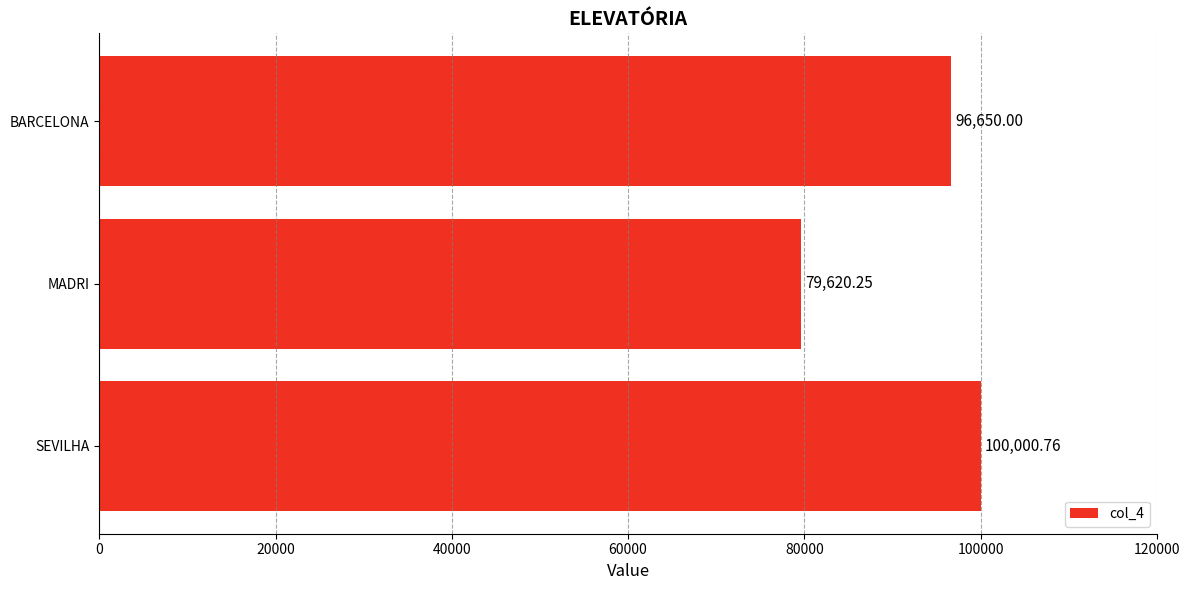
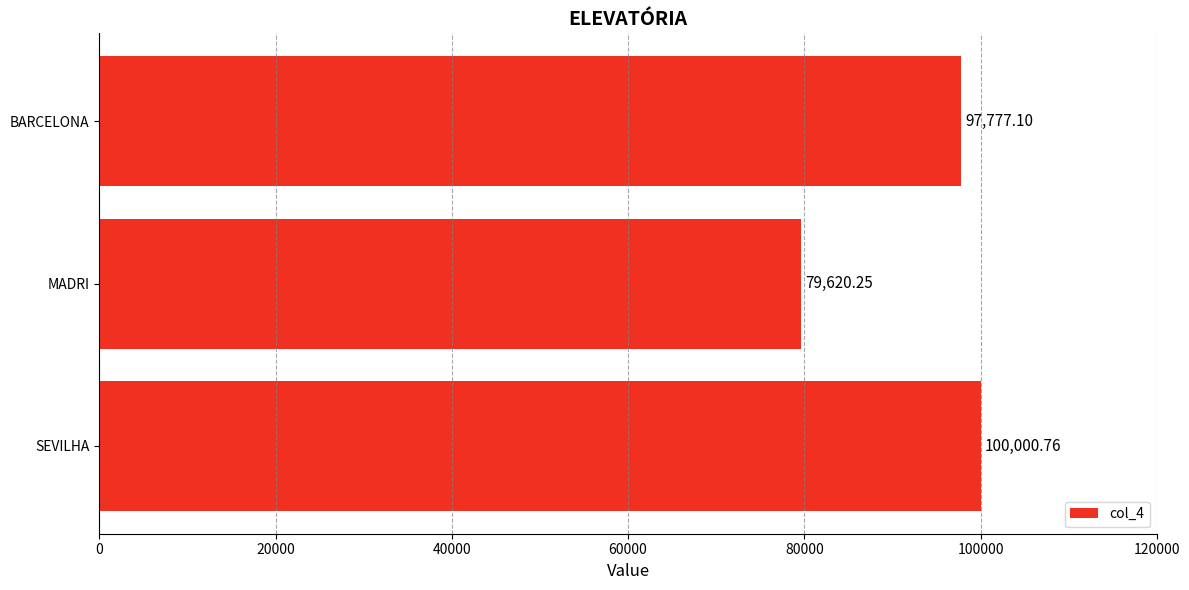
BARCELONA: 96,650.00 -> 97,777.10
